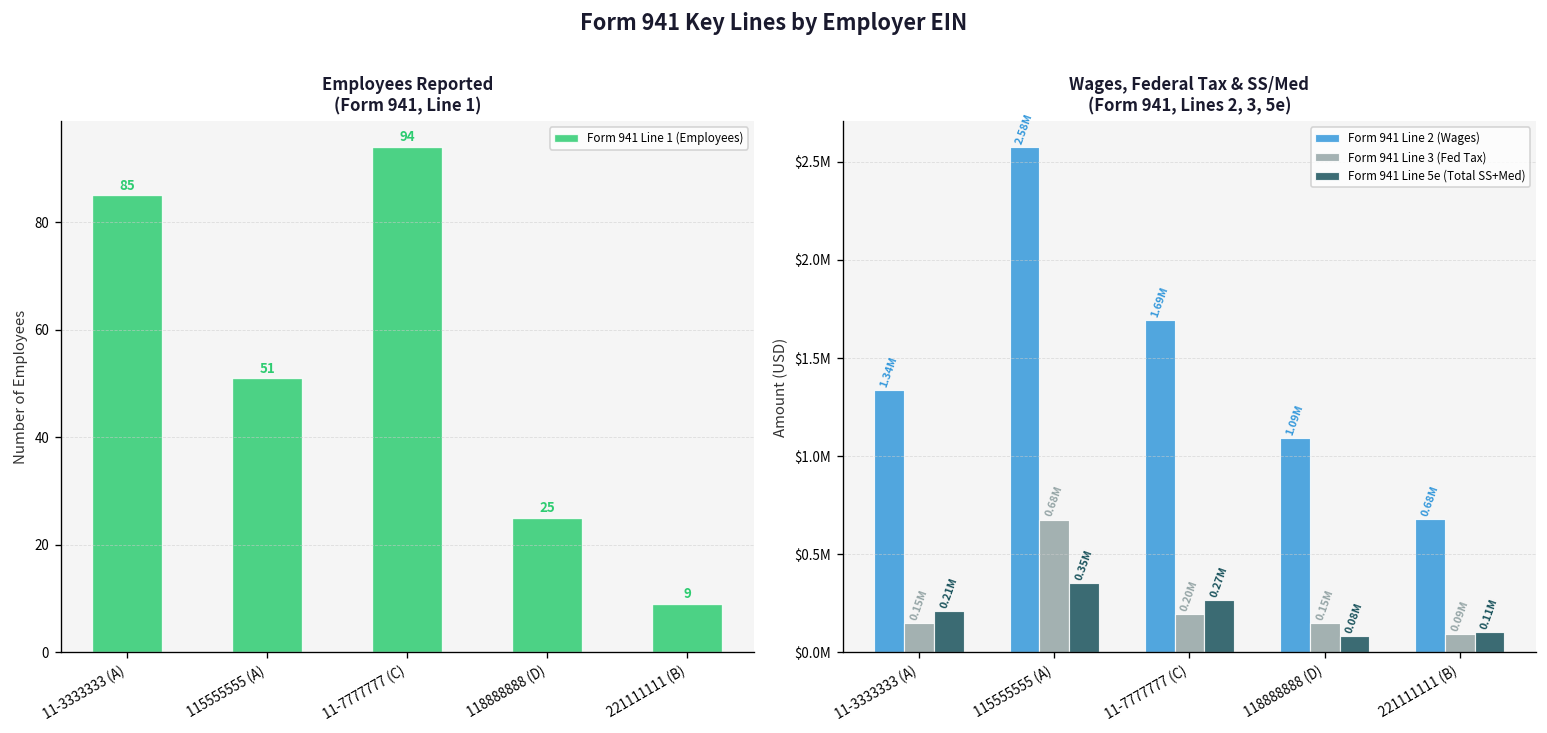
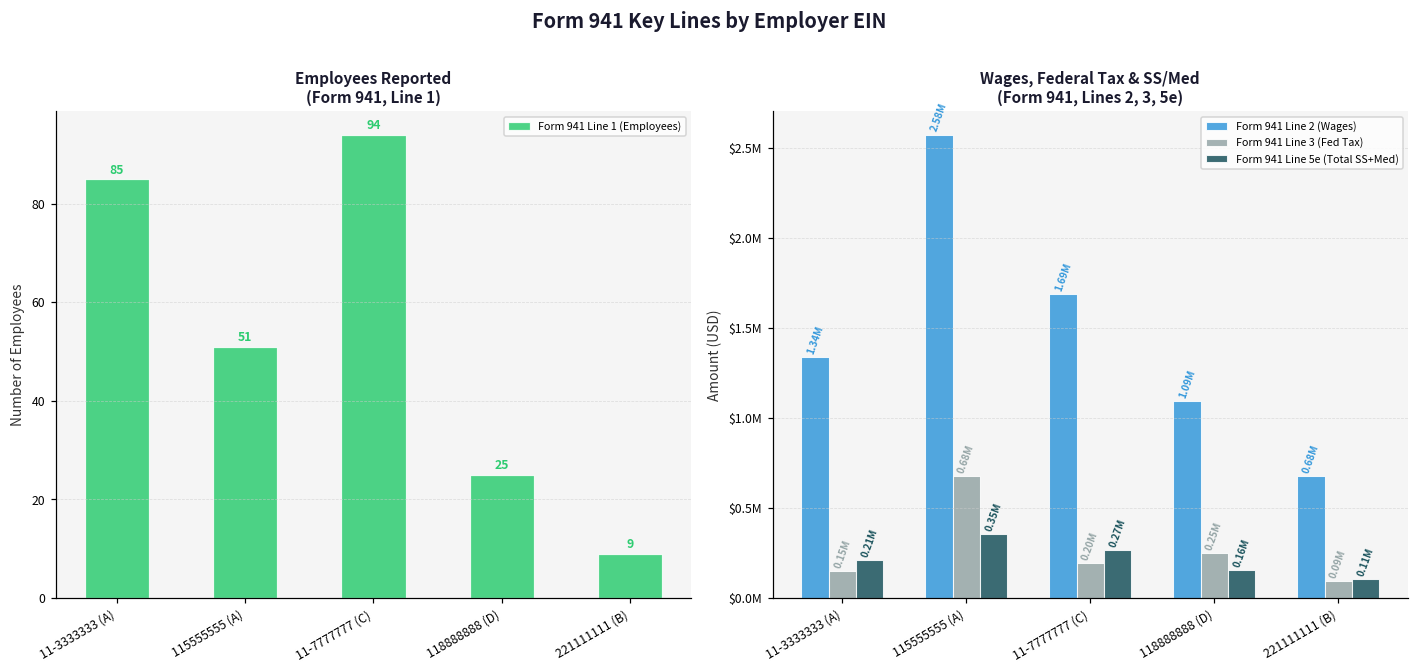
Wages, Federal Tax & SS/Med (Form 941, Lines 2, 3, 5e), Form 941 Line 3 (Fed Tax), 118888888 (D): 0.15M -> 0.25M
Wages, Federal Tax & SS/Med (Form 941, Lines 2, 3, 5e), Form 941 Line 5e (Total SS+Med), 118888888 (D): 0.08M -> 0.16M
